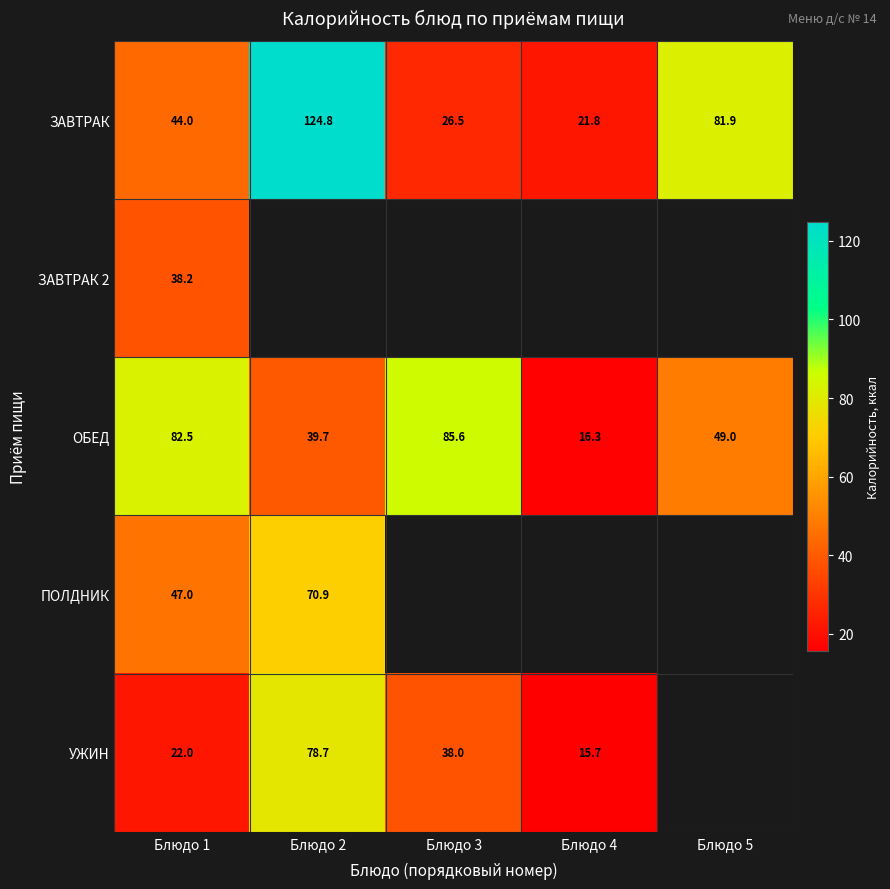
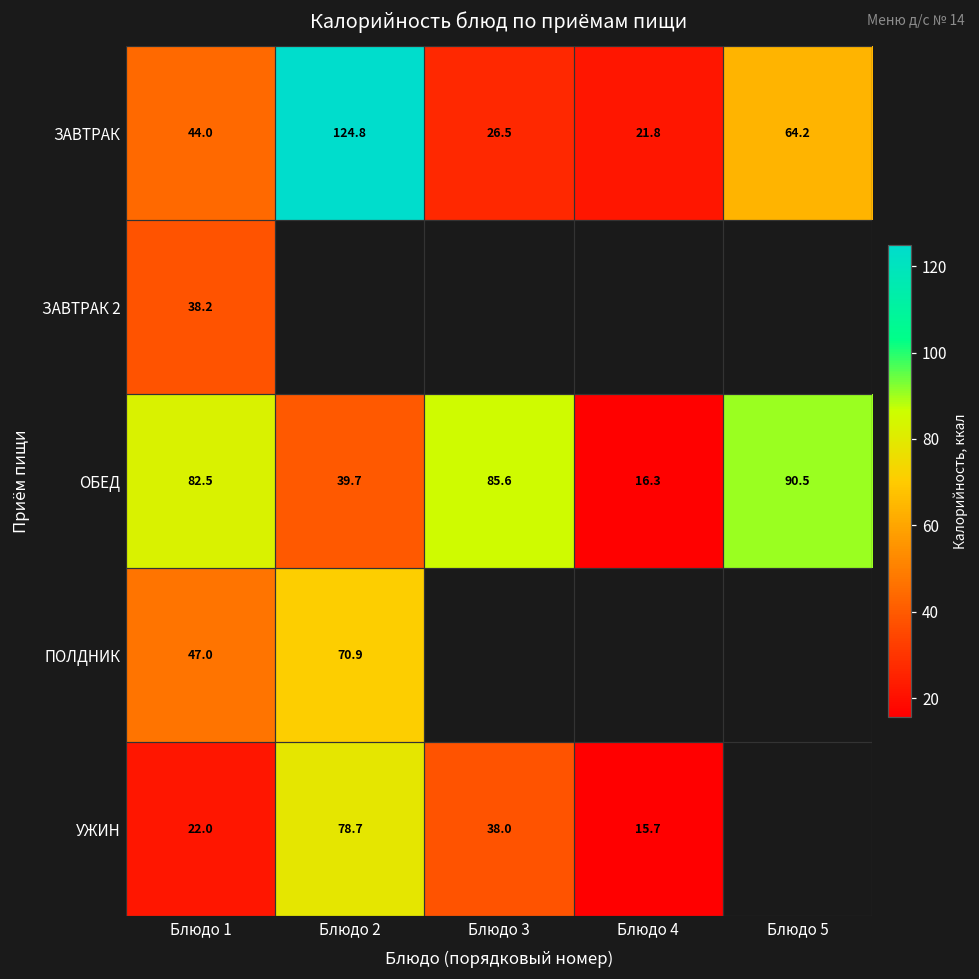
ЗАВТРАК, Блюдо 5: 81.9 -> 64.2
ОБЕД, Блюдо 5: 49.0 -> 90.5
